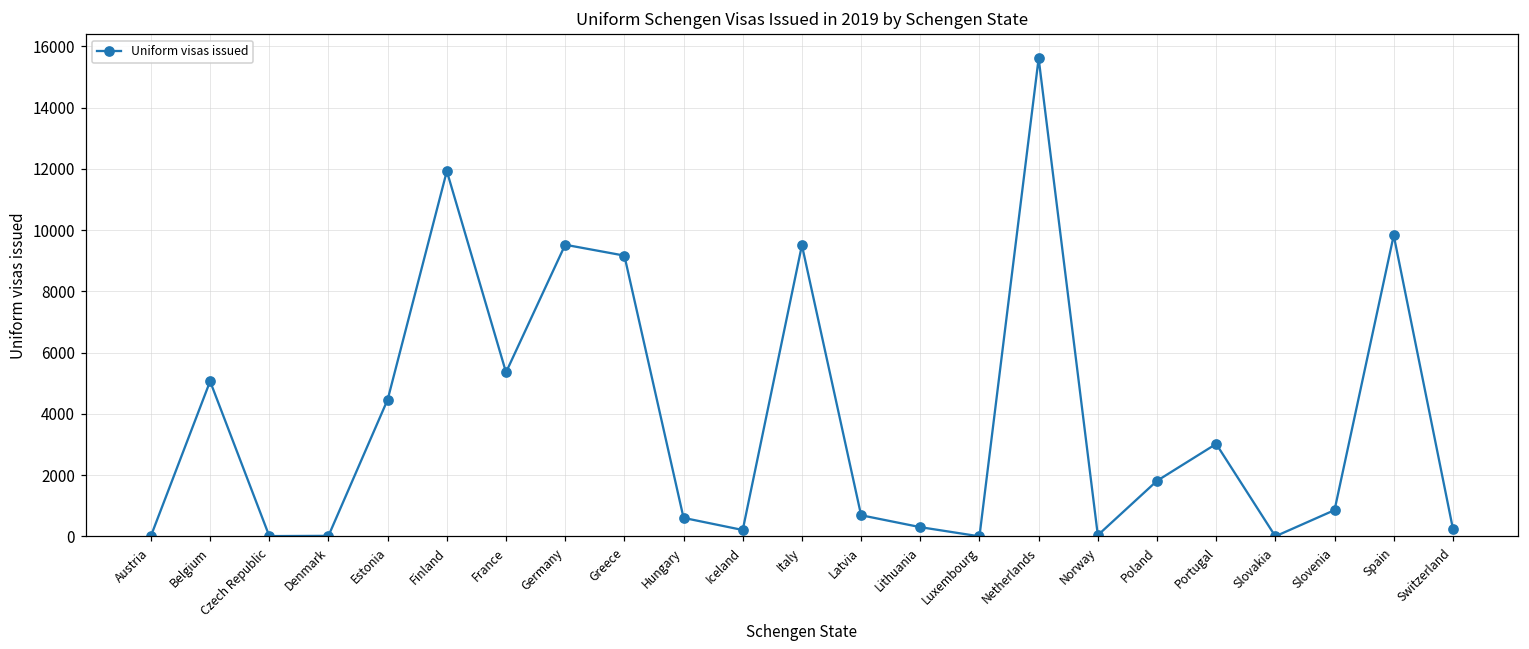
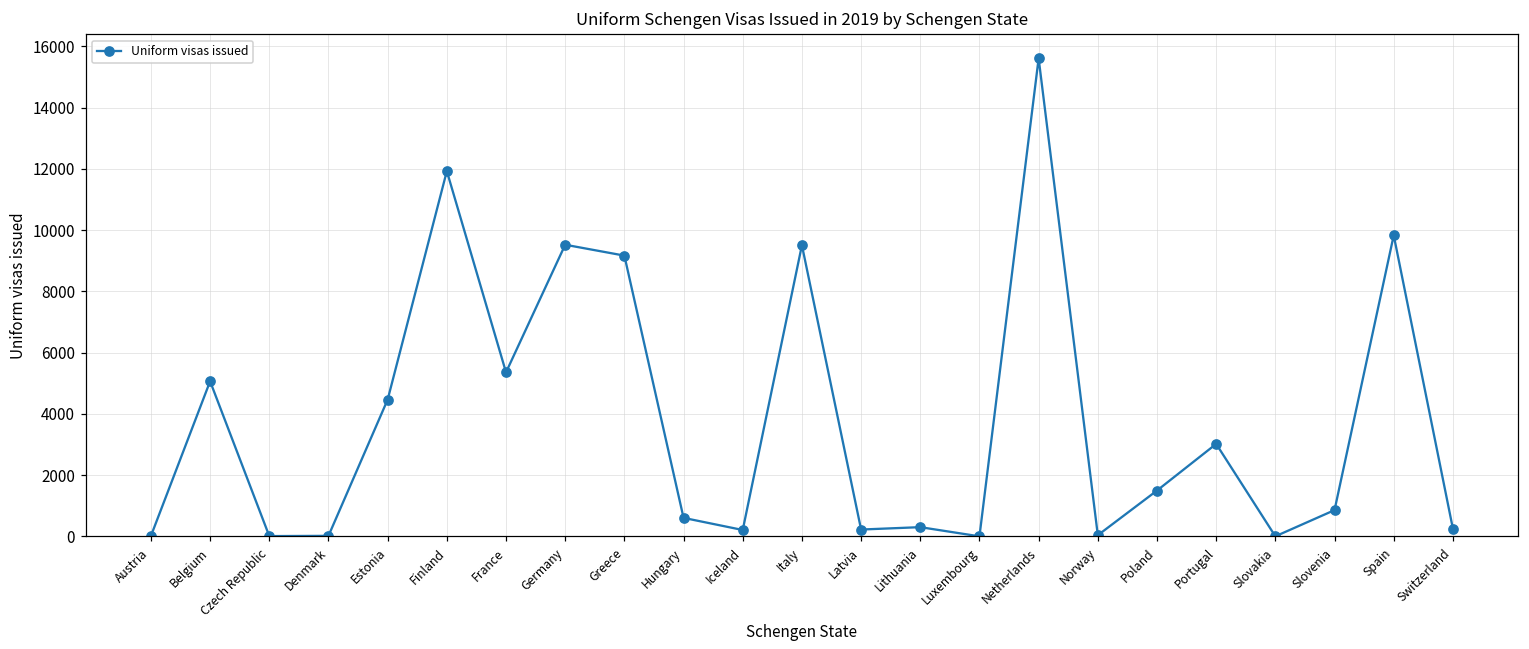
Latvia: 700 -> 200
Poland: 1800 -> 1500
